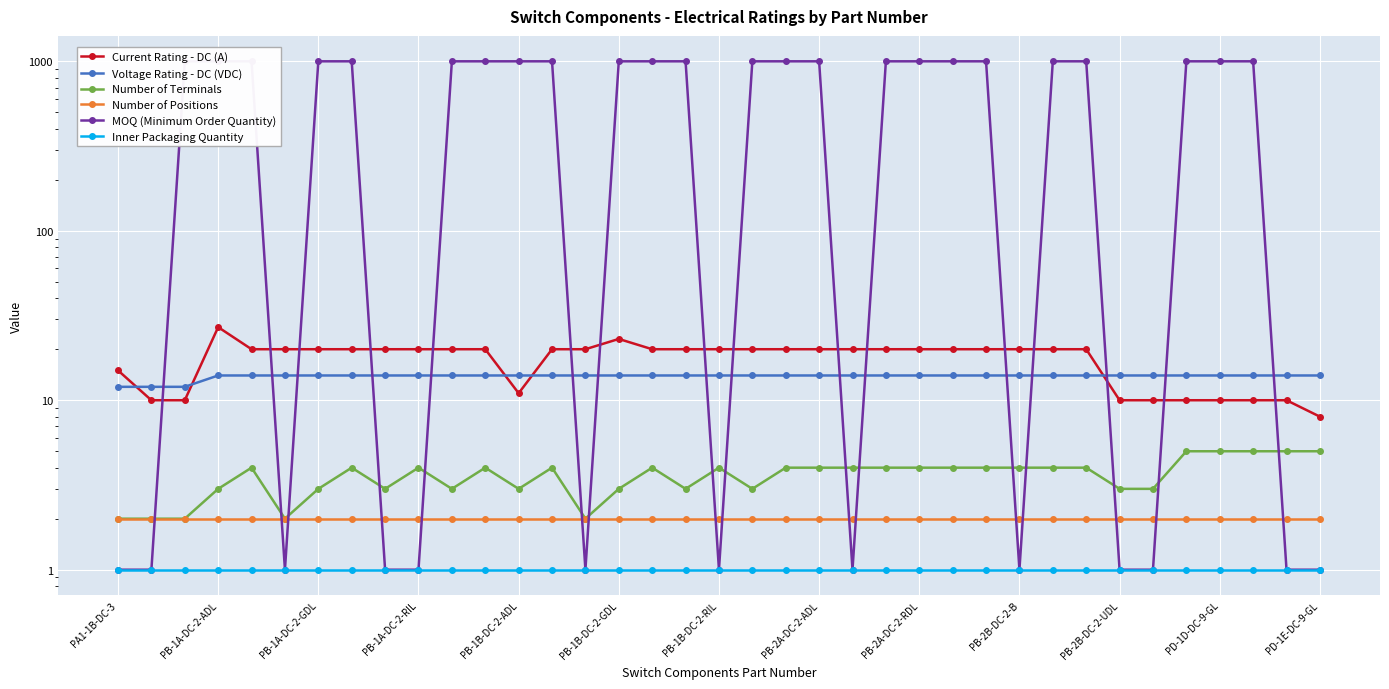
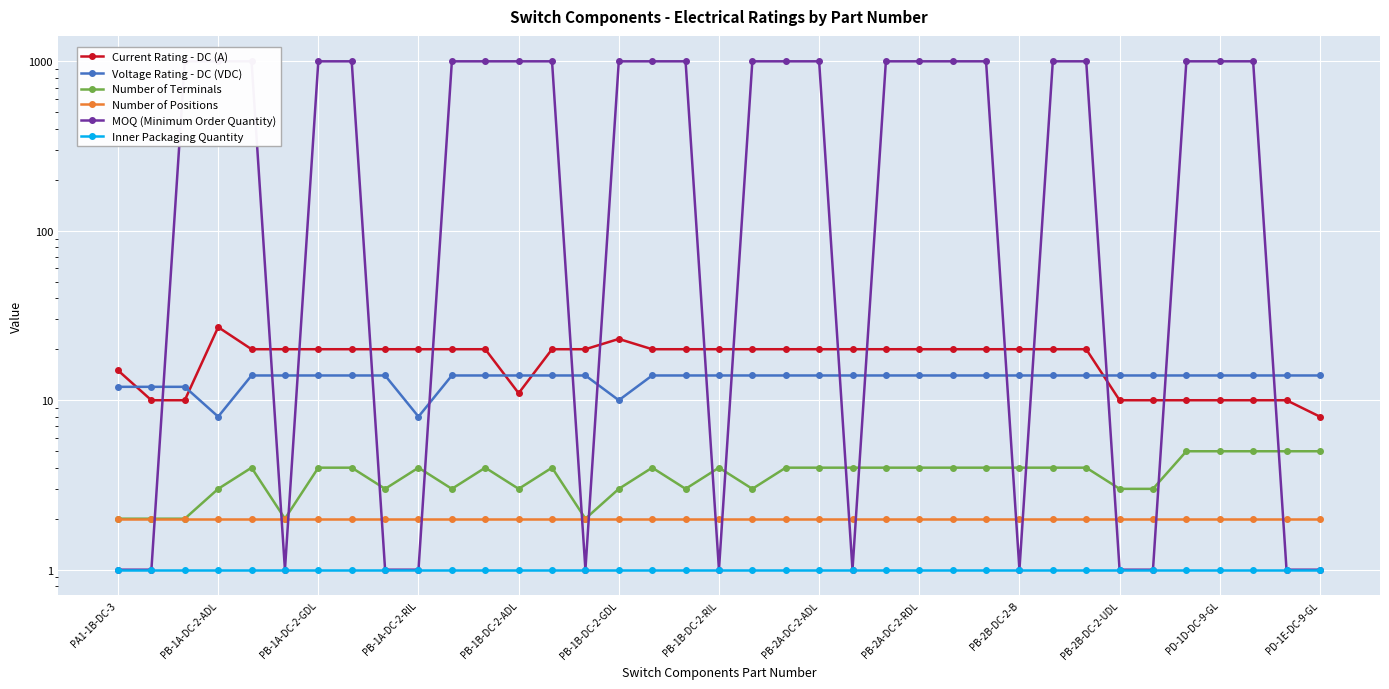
Voltage Rating - DC (VDC), PB-1A-DC-2-ADL: 14 -> 8
Number of Terminals, PB-1A-DC-2-GDL: 3 -> 4
Voltage Rating - DC (VDC), PB-1A-DC-2-RIL: 14 -> 8
Voltage Rating - DC (VDC), PB-1B-DC-2-GDL: 14 -> 10
